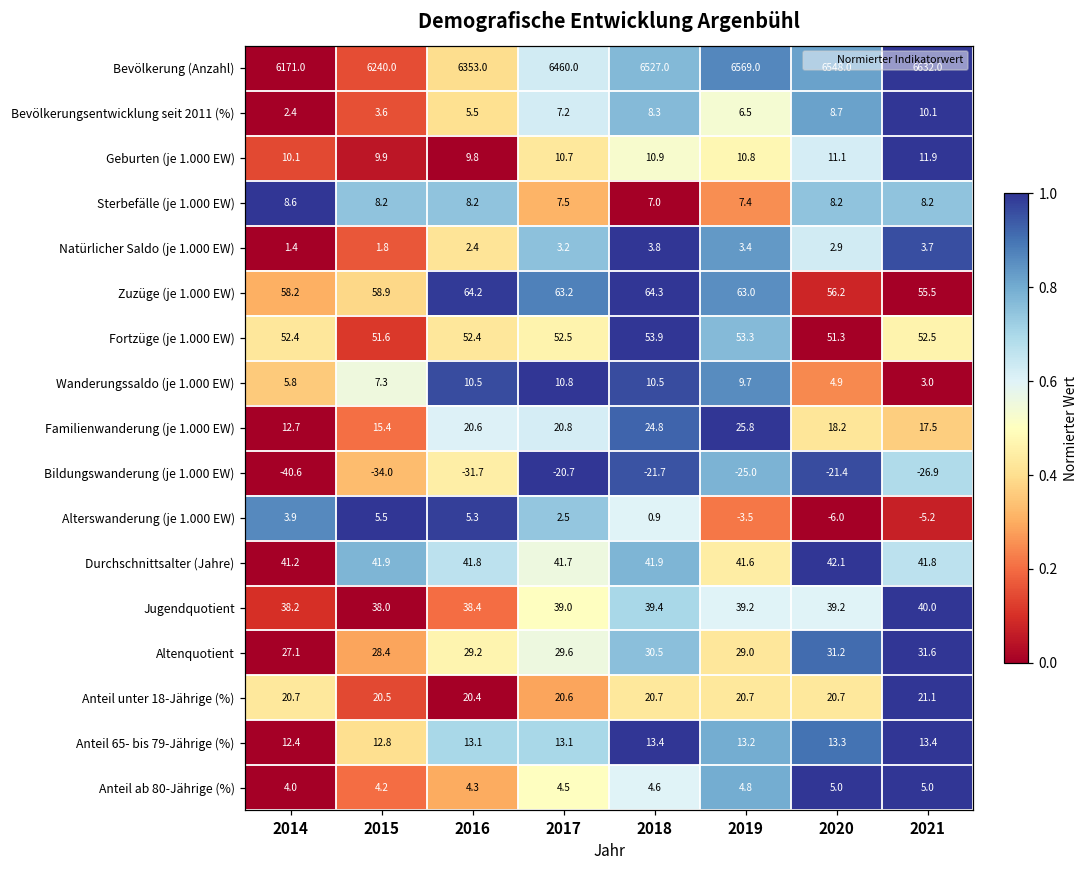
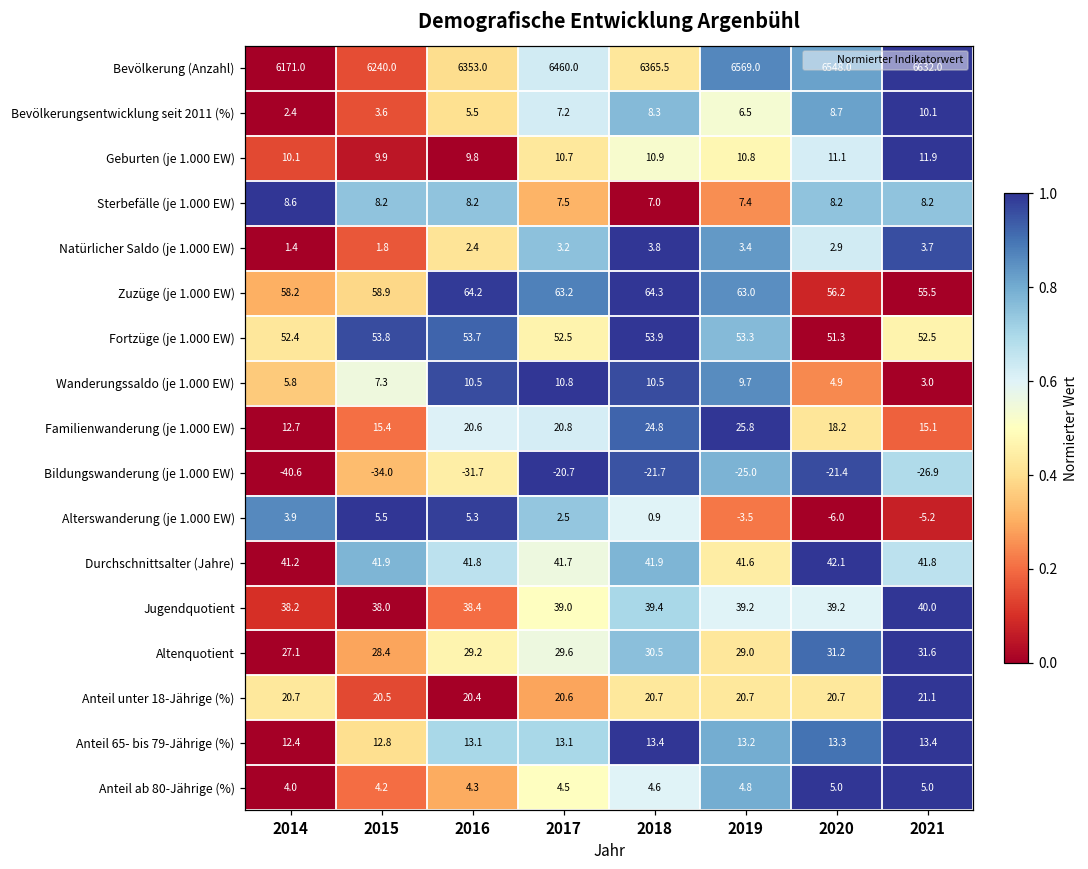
Bevölkerung (Anzahl), 2018: 6527.0 -> 6365.5
Fortzüge (je 1.000 EW), 2015: 51.6 -> 53.8
Fortzüge (je 1.000 EW), 2016: 52.4 -> 53.7
Familienwanderung (je 1.000 EW), 2021: 17.5 -> 15.1
